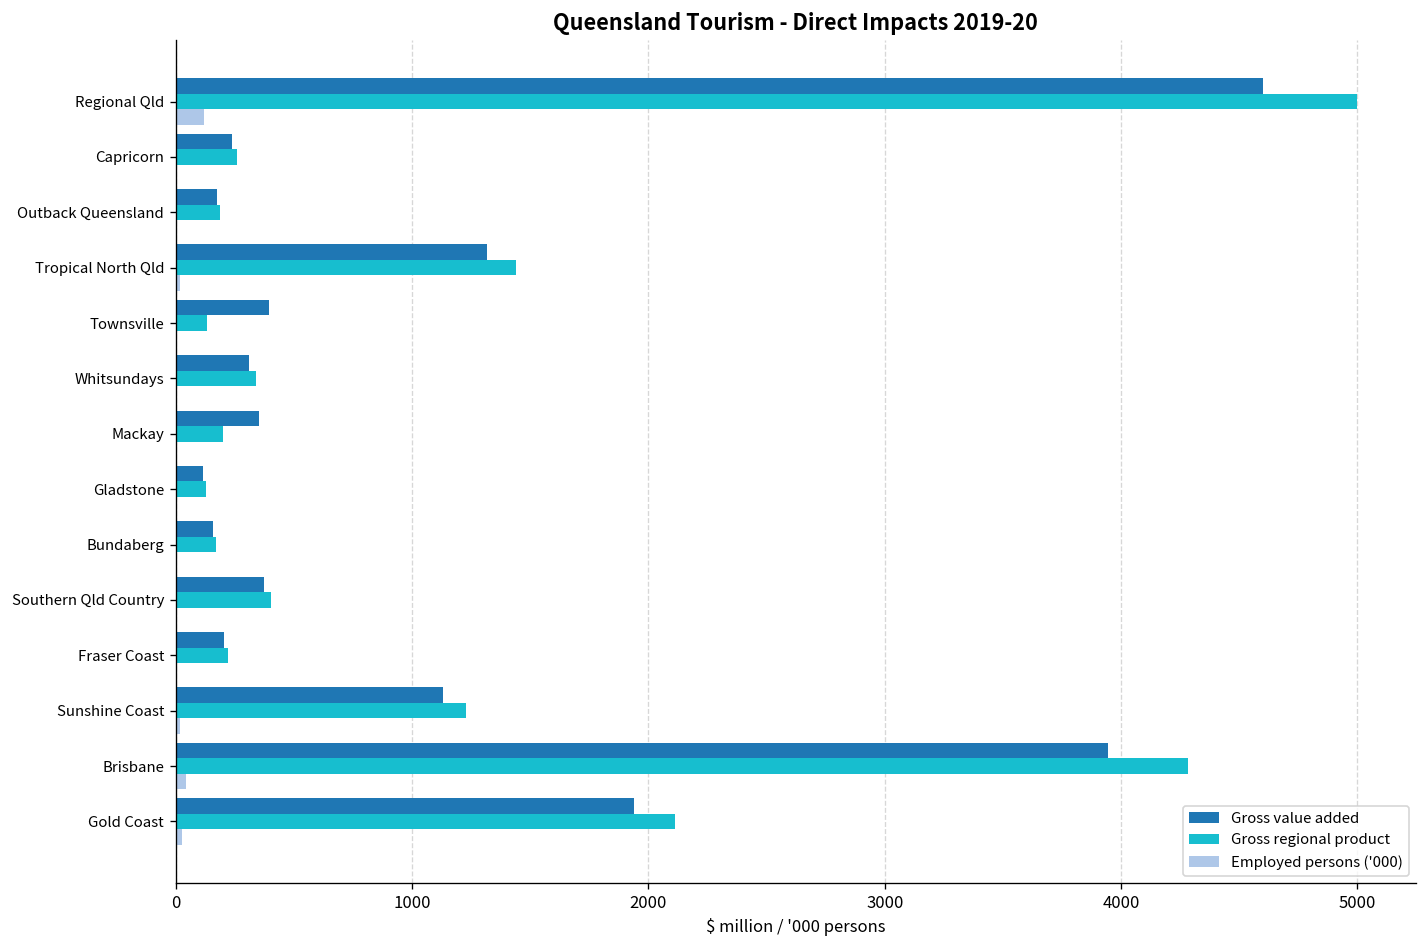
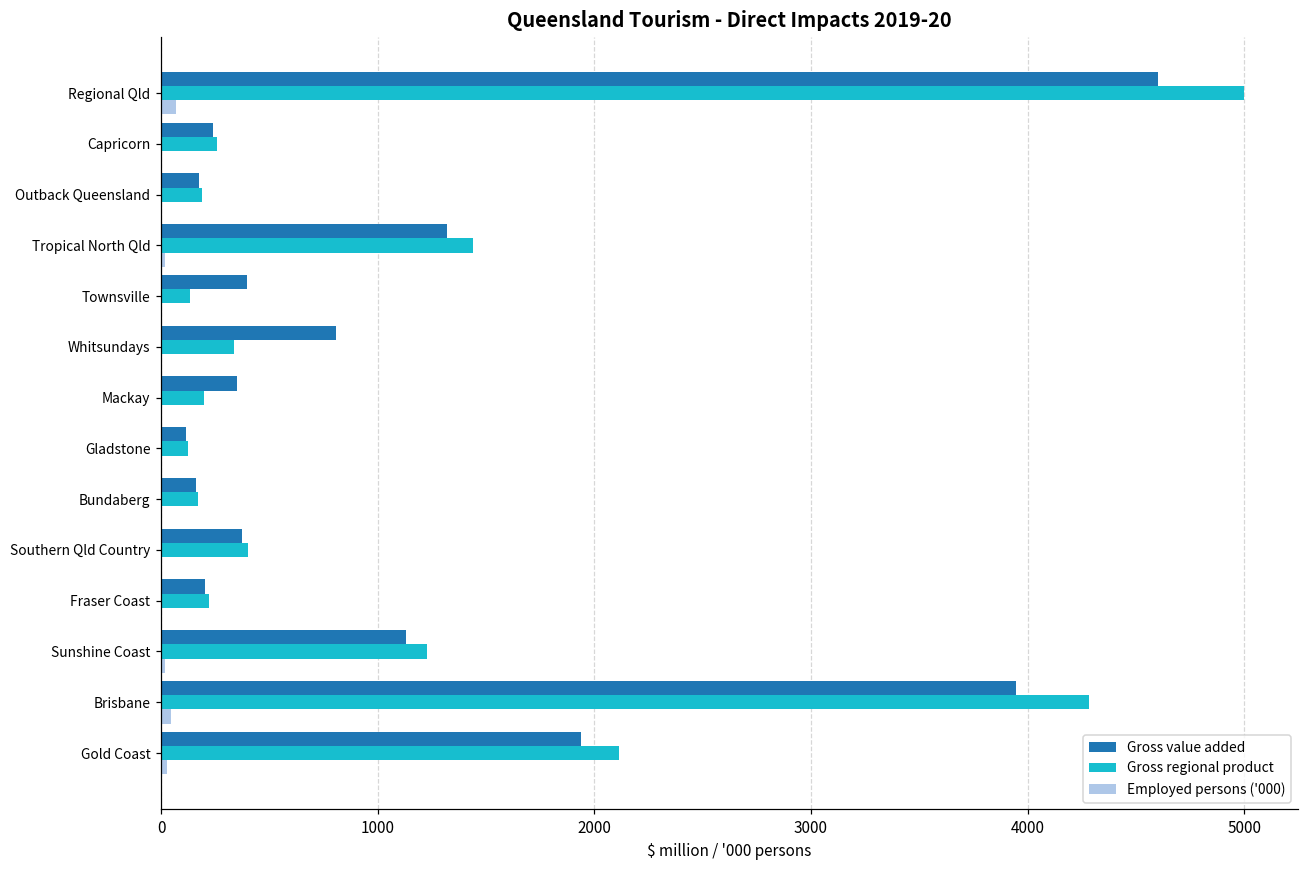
Employed persons ('000), Regional Qld: 120 -> 70
Gross value added, Whitsundays: 310 -> 810
